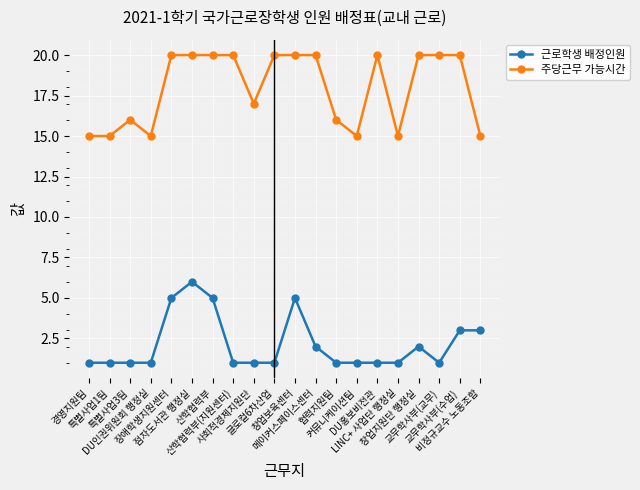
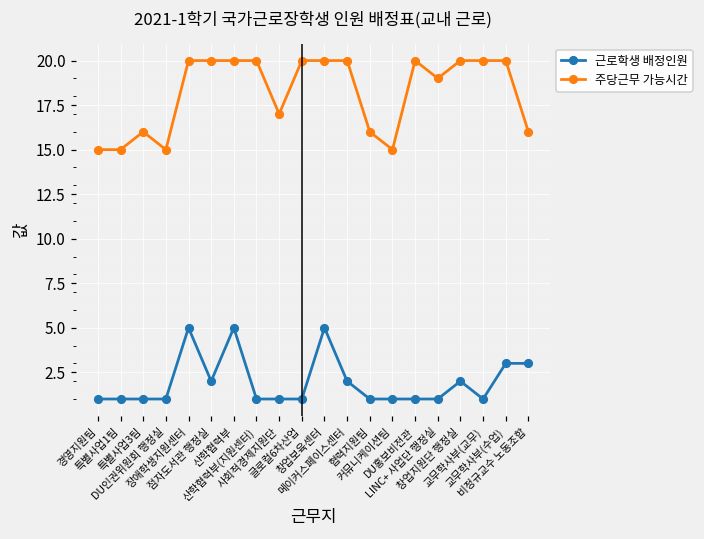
근로학생 배정인원, 점자도서관 행정실: 6 -> 2
주당근무 가능시간, LINC+ 사업단 행정실: 15 -> 19
주당근무 가능시간, 비정규교수 노동조합: 15 -> 16
